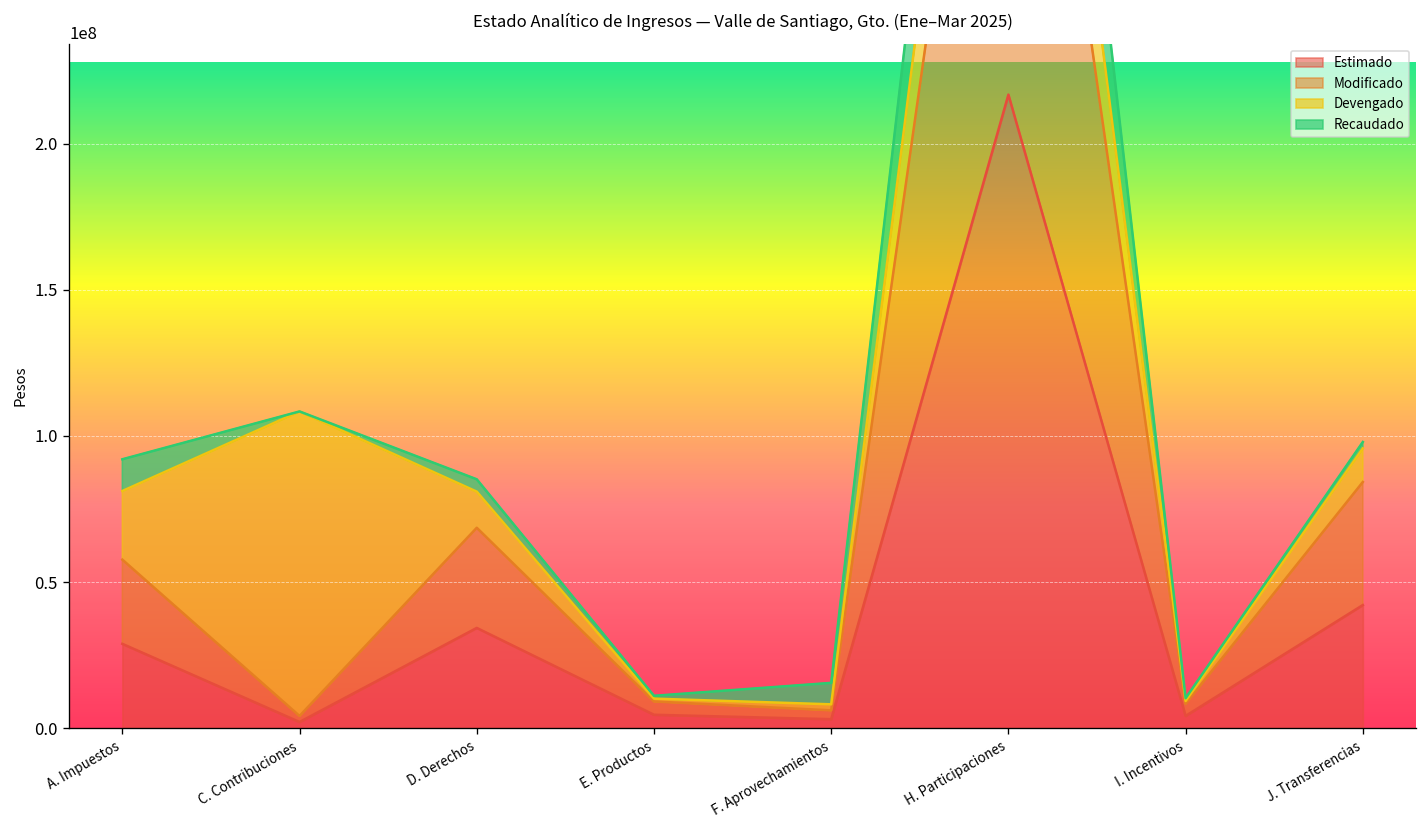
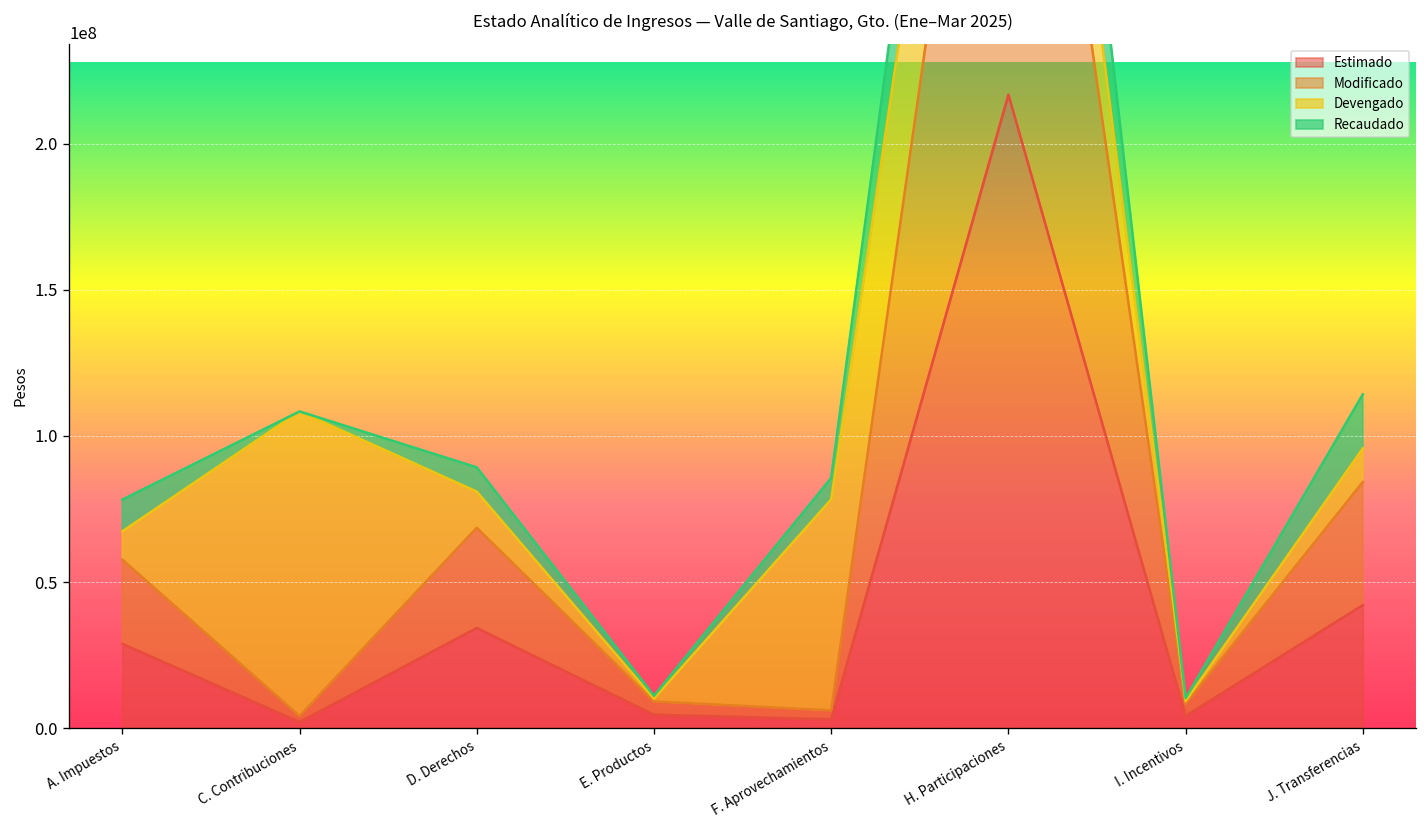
Devengado, A. Impuestos: 23000000 -> 10000000
Recaudado, D. Derechos: 4000000 -> 8000000
Devengado, F. Aprovechamientos: 2000000 -> 72000000
Recaudado, J. Transferencias: 2000000 -> 19000000
